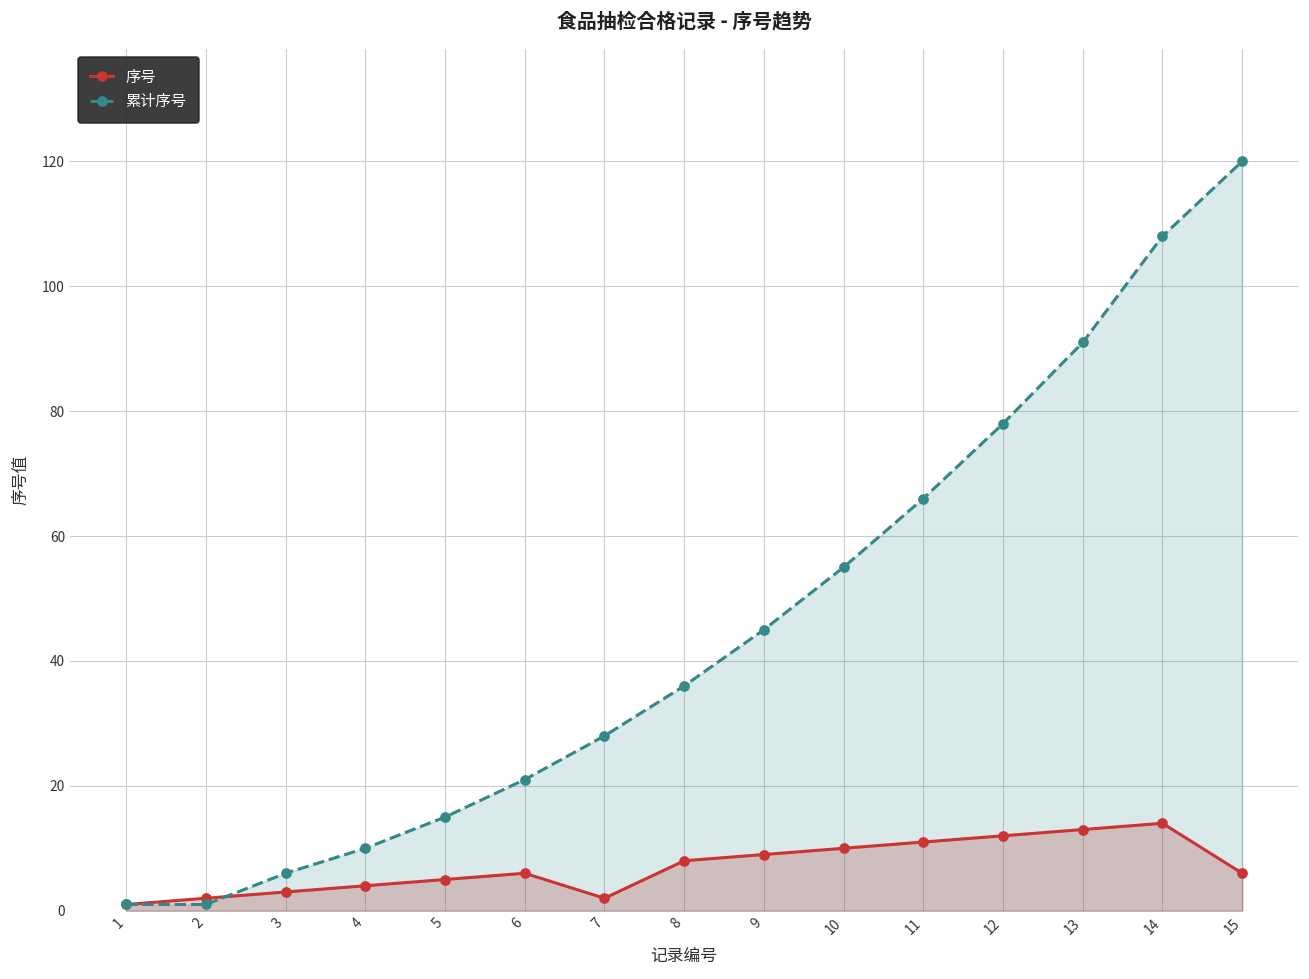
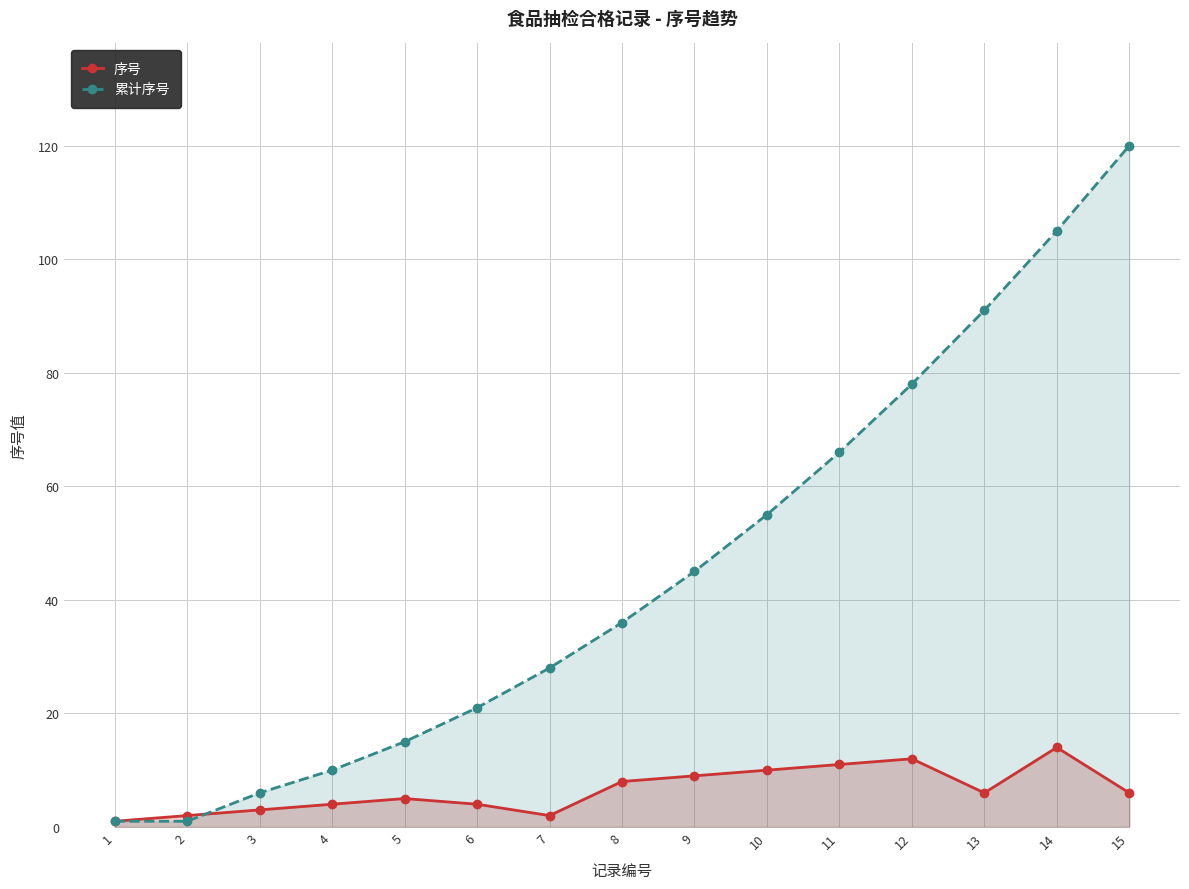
序号, 6: 6 -> 4
序号, 13: 13 -> 6
累计序号, 14: 108 -> 105
